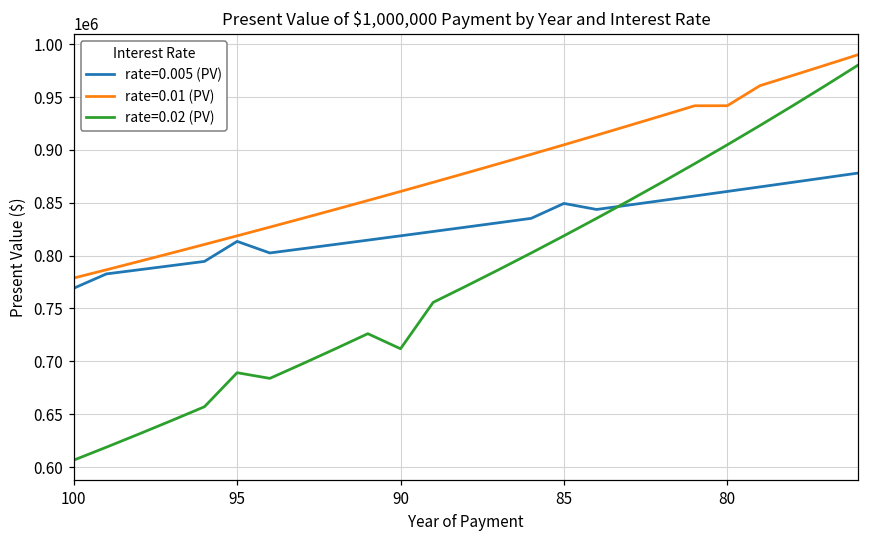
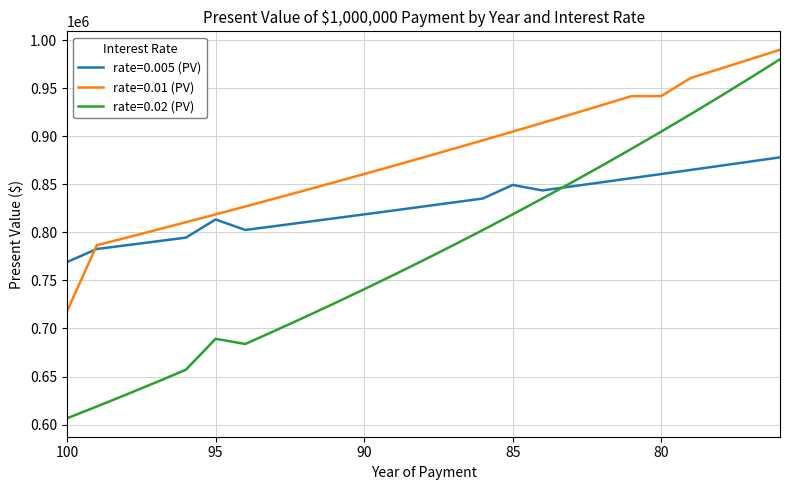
rate=0.01 (PV), 100: 780000 -> 720000
rate=0.02 (PV), 90: 710000 -> 740000
